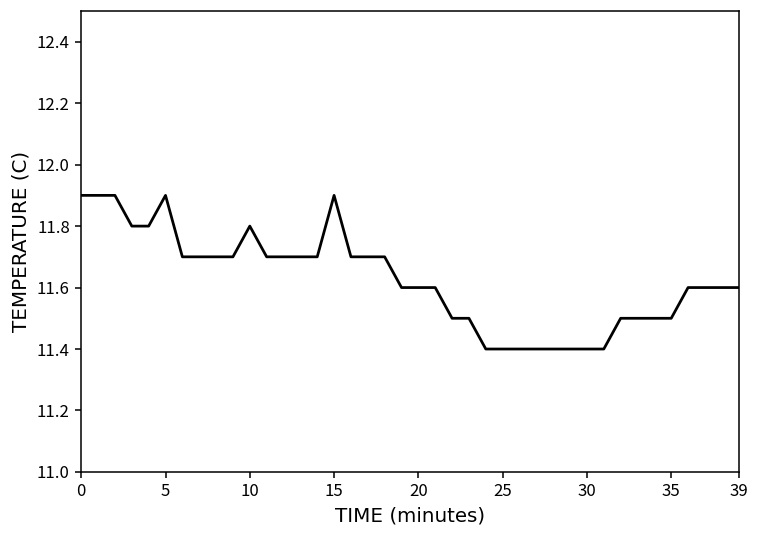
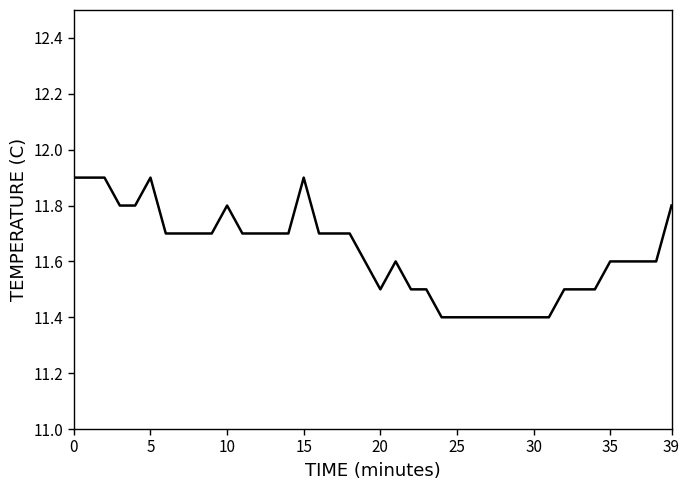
20: 11.6 -> 11.5
35: 11.5 -> 11.6
39: 11.6 -> 11.8
